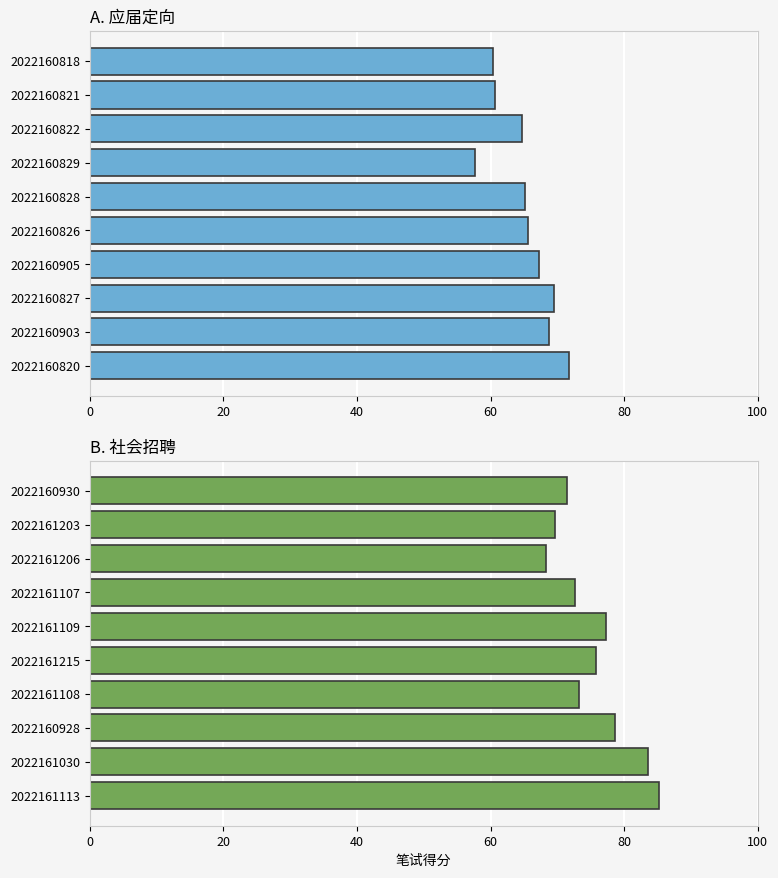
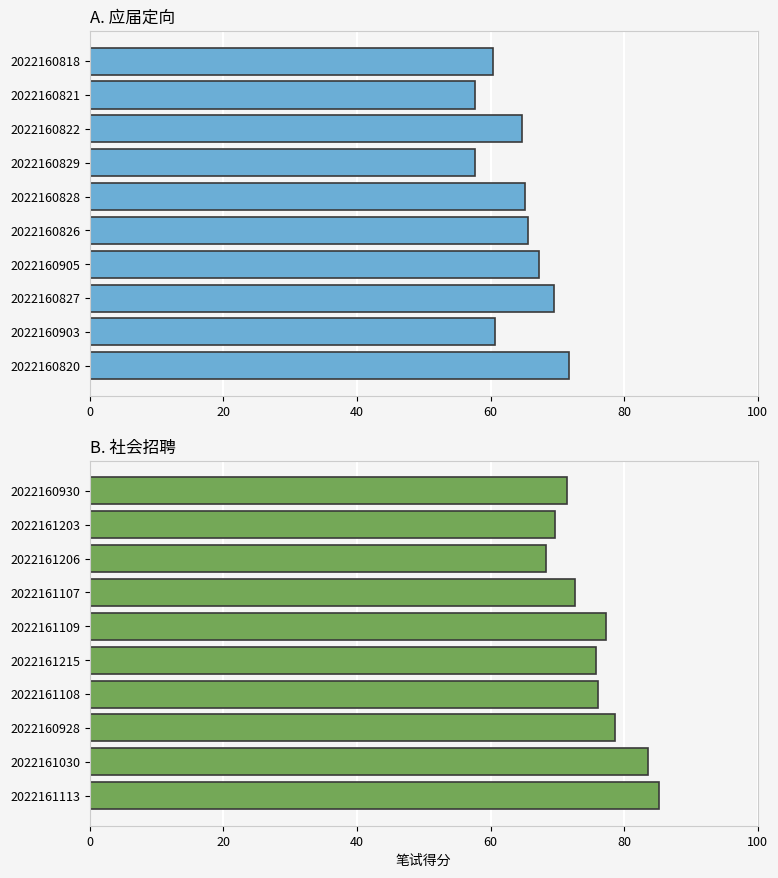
A. 应届定向, 2022160821: 61 -> 58
A. 应届定向, 2022160903: 69 -> 61
B. 社会招聘, 2022161108: 73 -> 76
